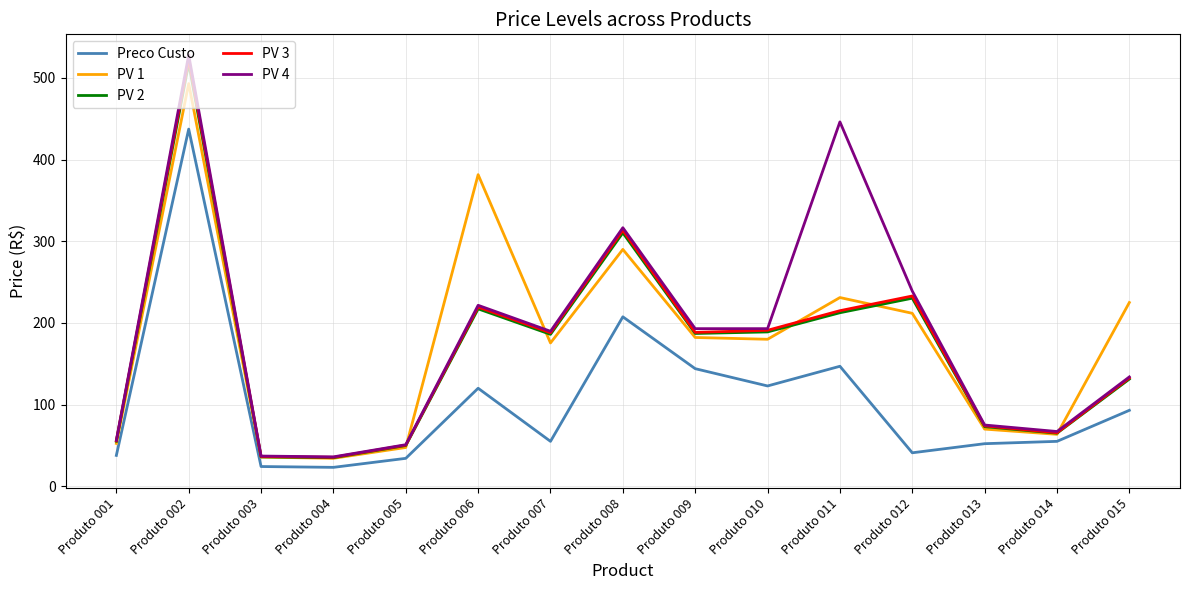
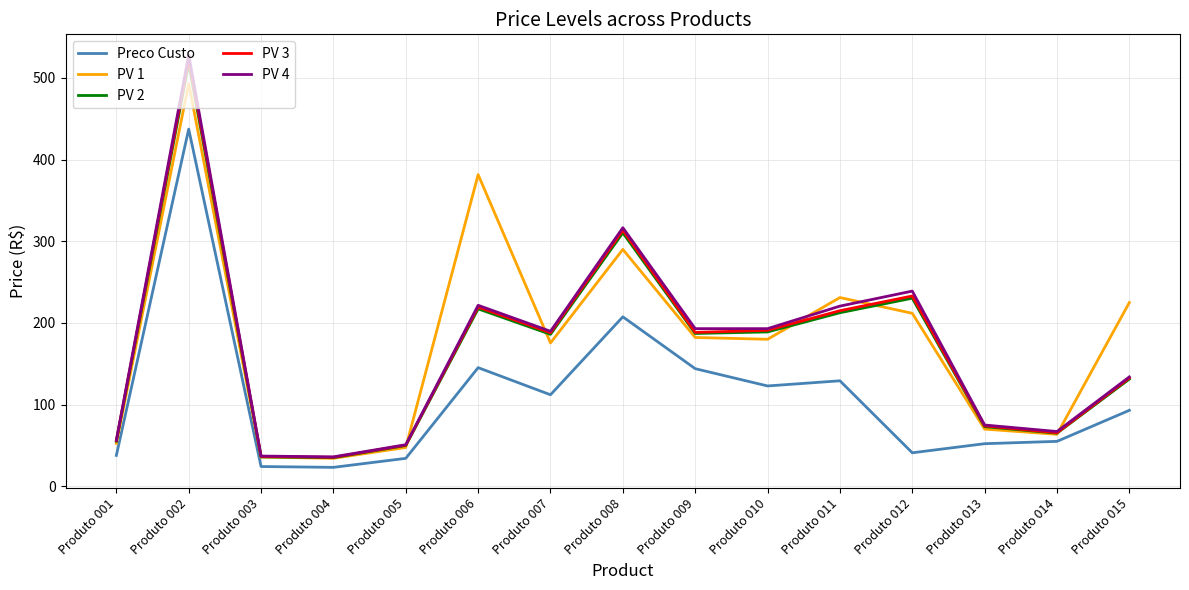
Preco Custo, Produto 006: 120 -> 150
Preco Custo, Produto 007: 60 -> 110
Preco Custo, Produto 011: 150 -> 130
PV 4, Produto 011: 450 -> 220
